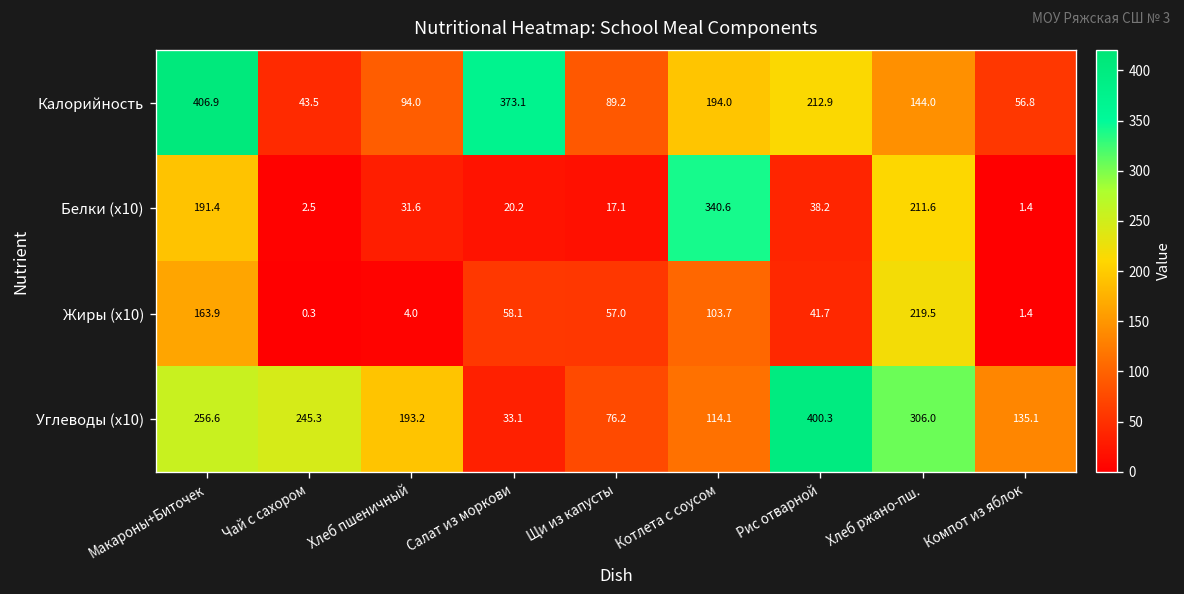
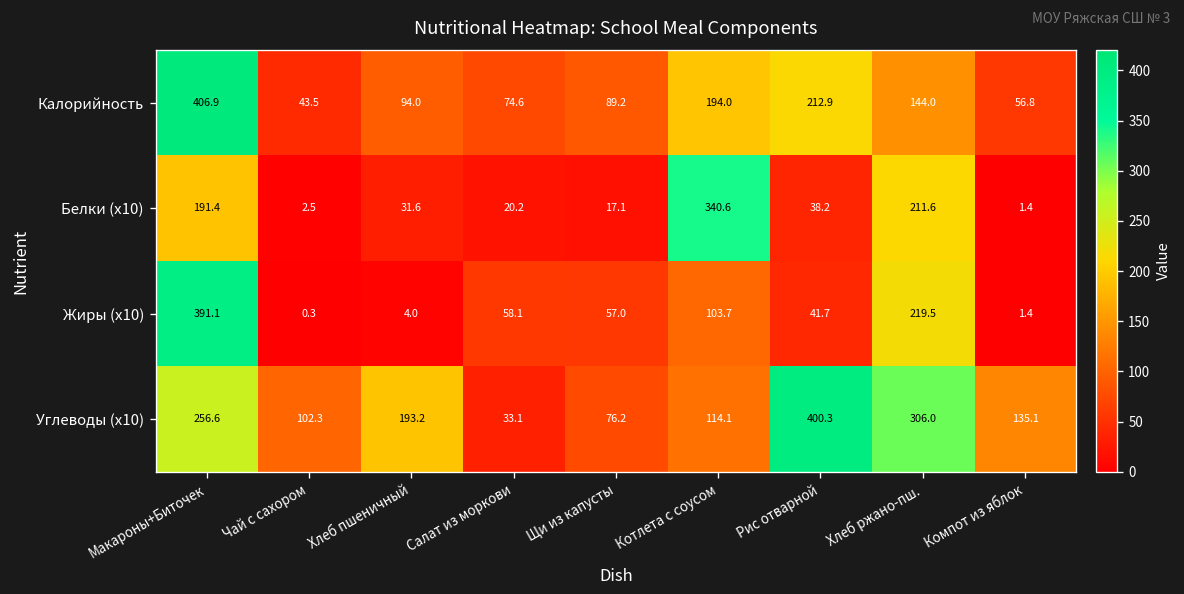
Калорийность, Салат из моркови: 373.1 -> 74.6
Жиры (x10), Макароны+Биточек: 163.9 -> 391.1
Углеводы (x10), Чай с сахором: 245.3 -> 102.3
